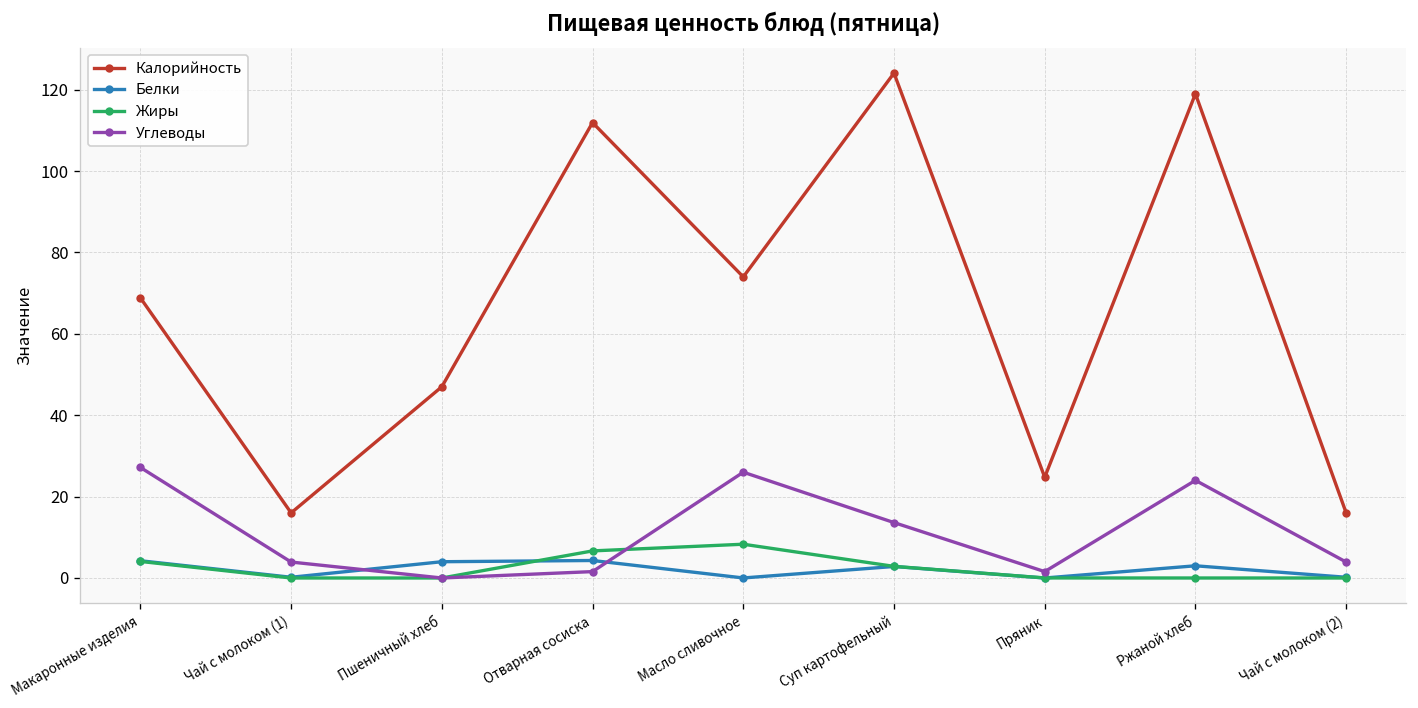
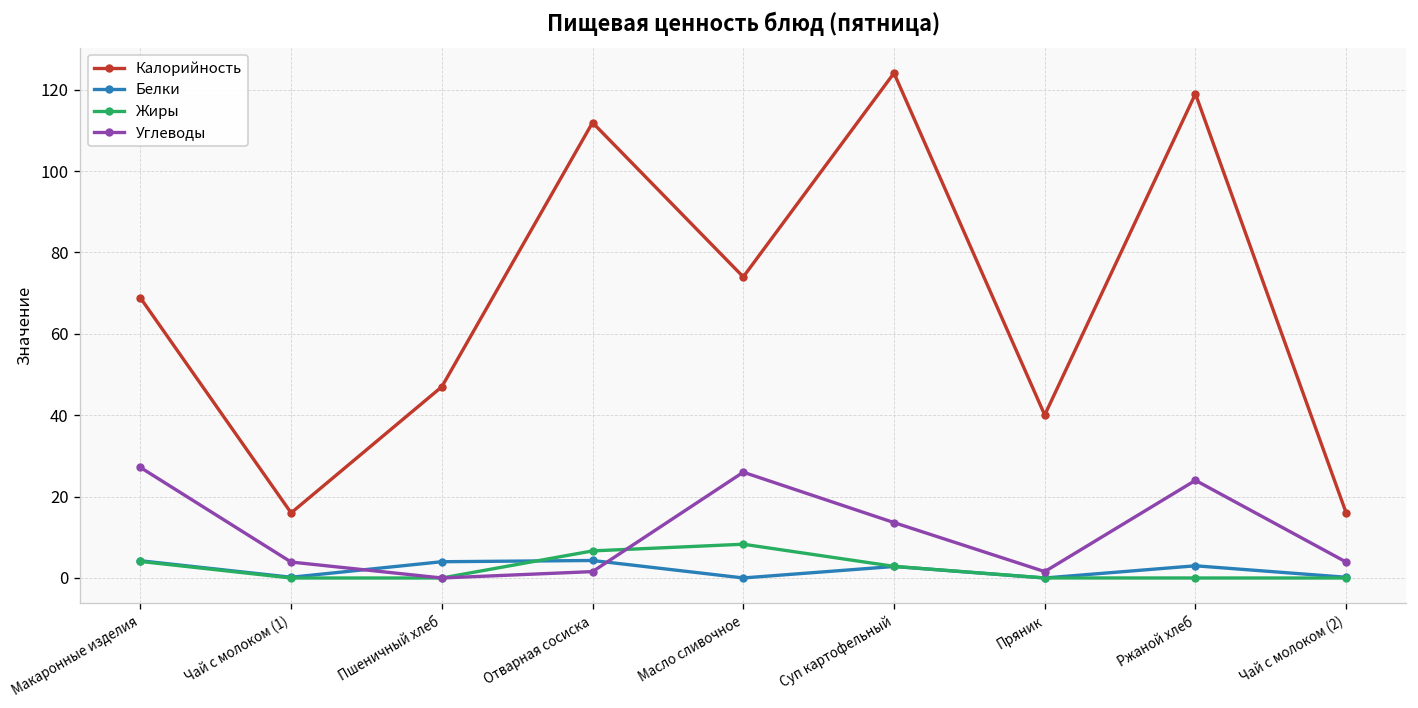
Калорийность, Пряник: 25 -> 40
